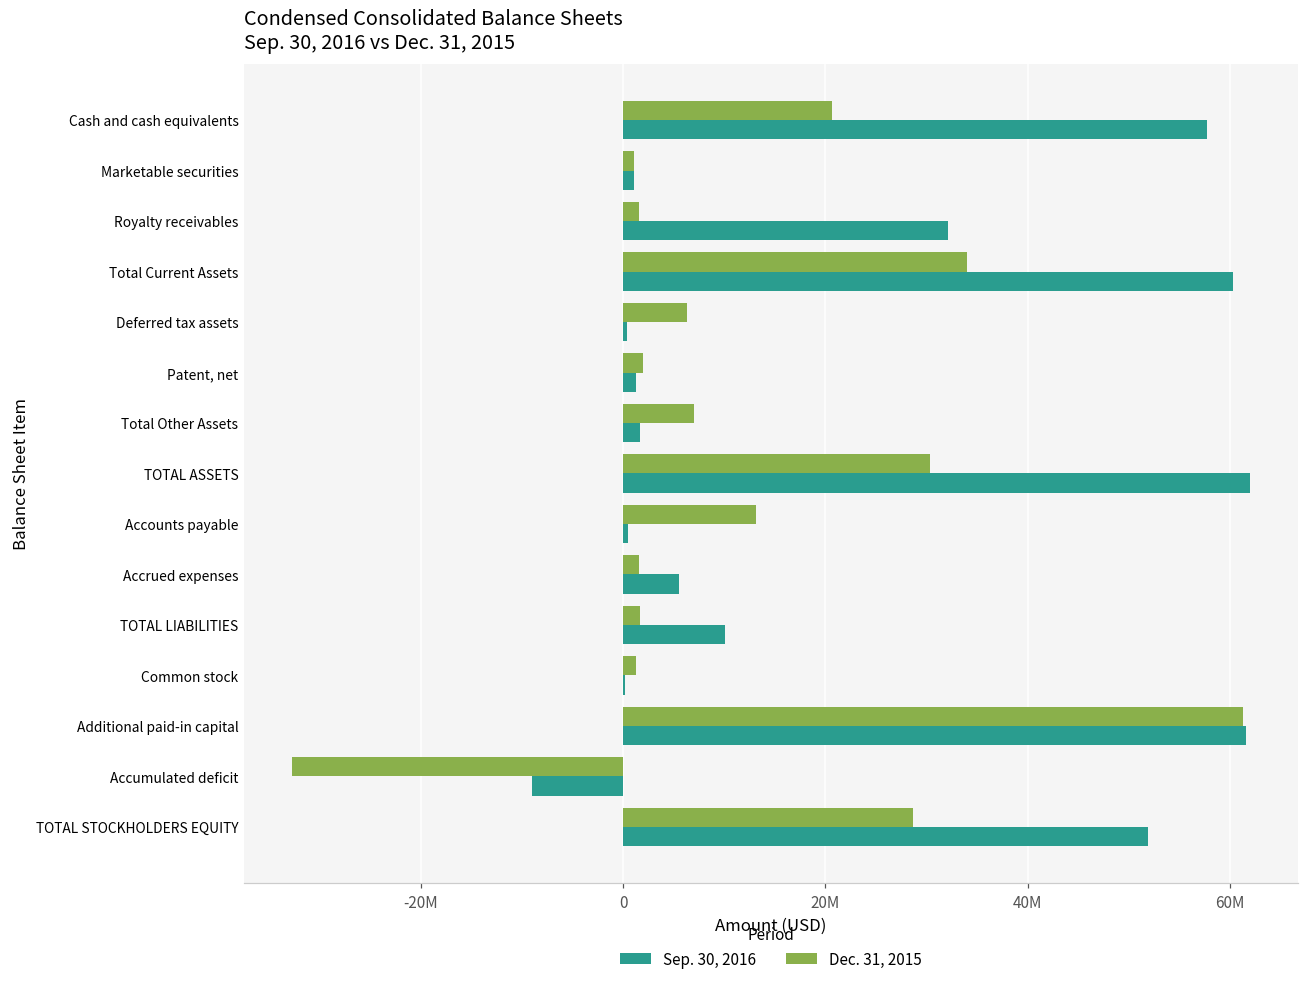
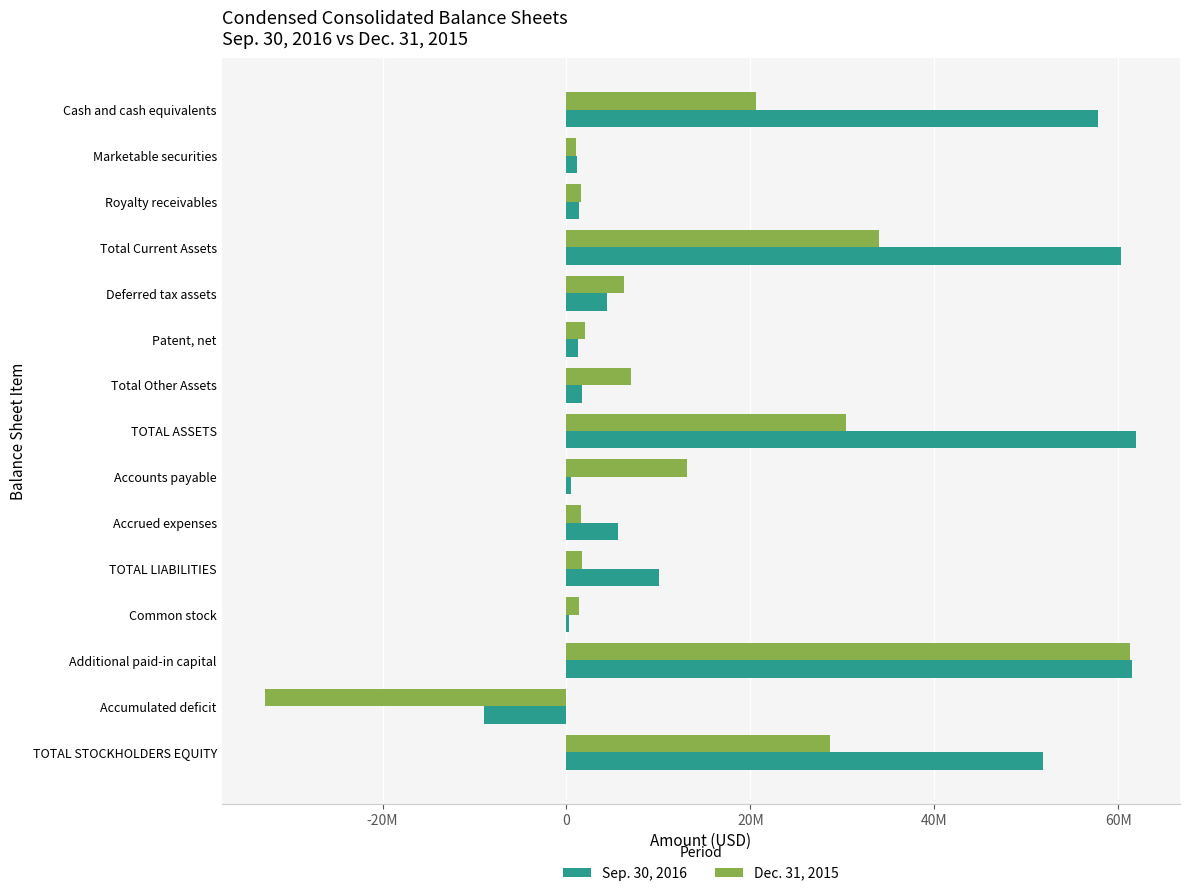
Sep. 30, 2016, Royalty receivables: 32000000 -> 1000000
Sep. 30, 2016, Deferred tax assets: 0 -> 4000000
